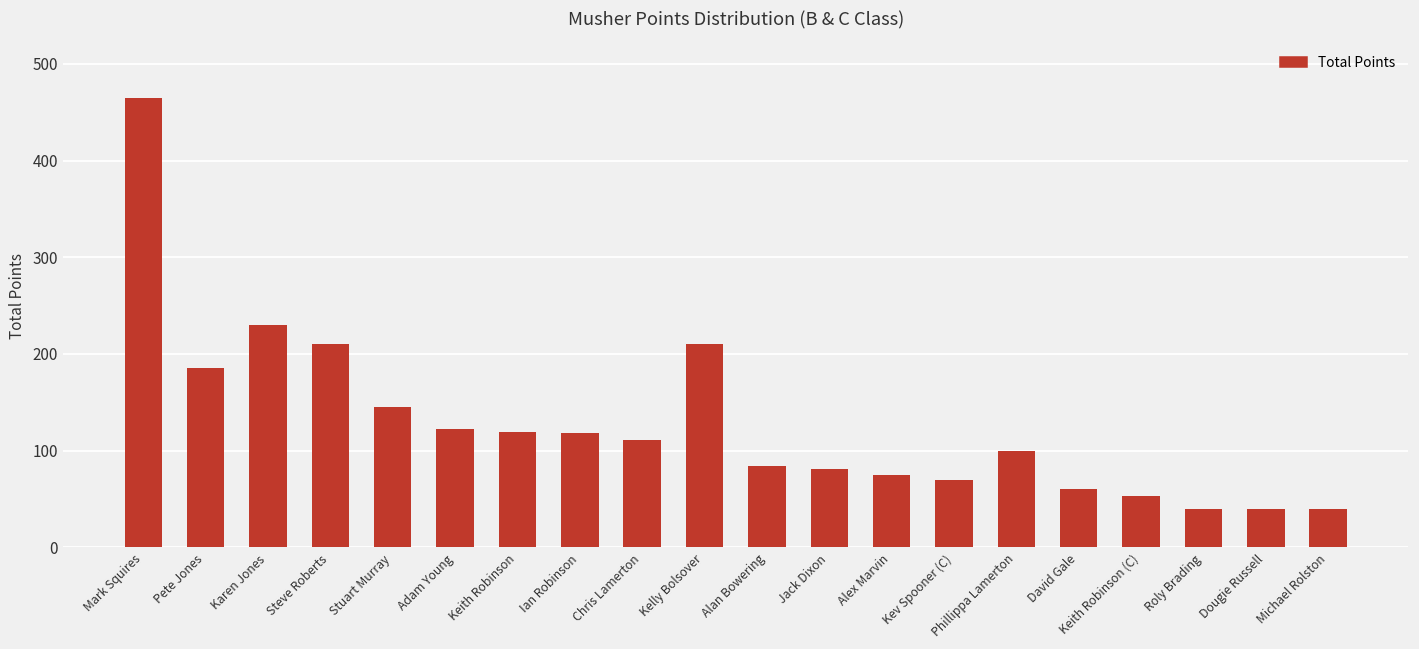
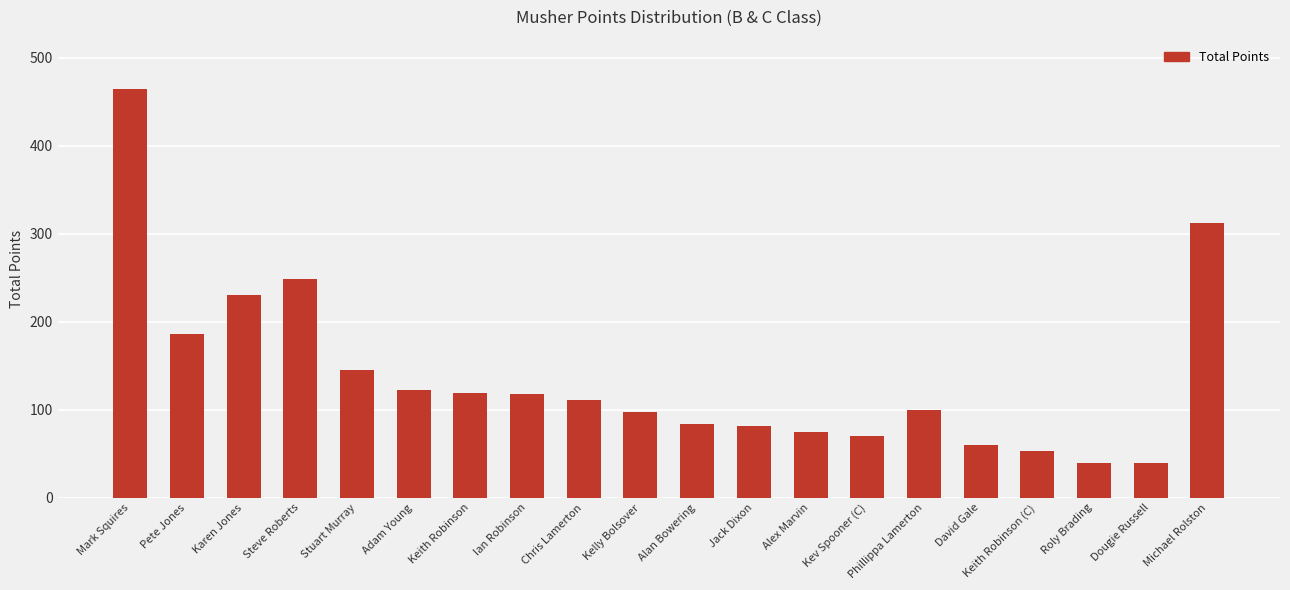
Steve Roberts: 210 -> 250
Kelly Bolsover: 210 -> 100
Michael Rolston: 40 -> 310
